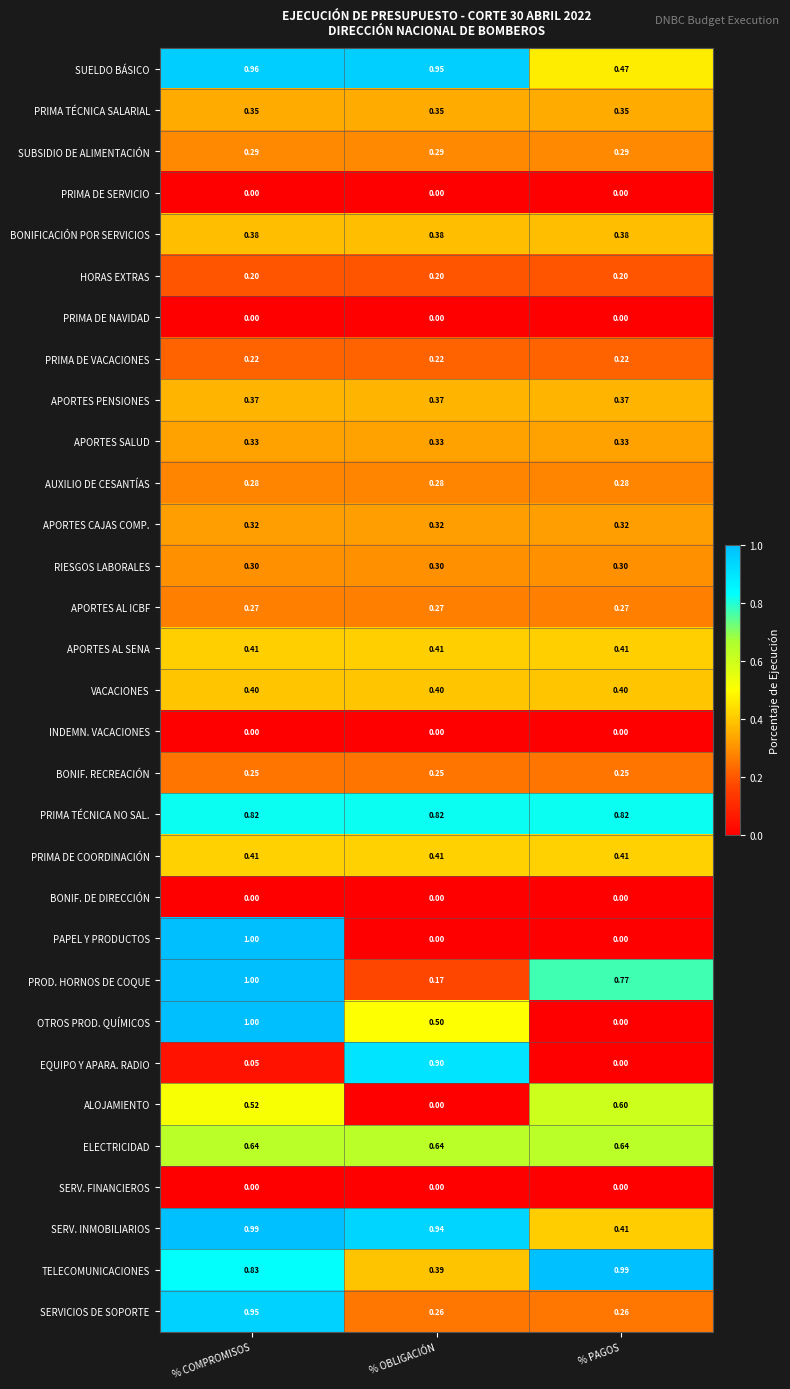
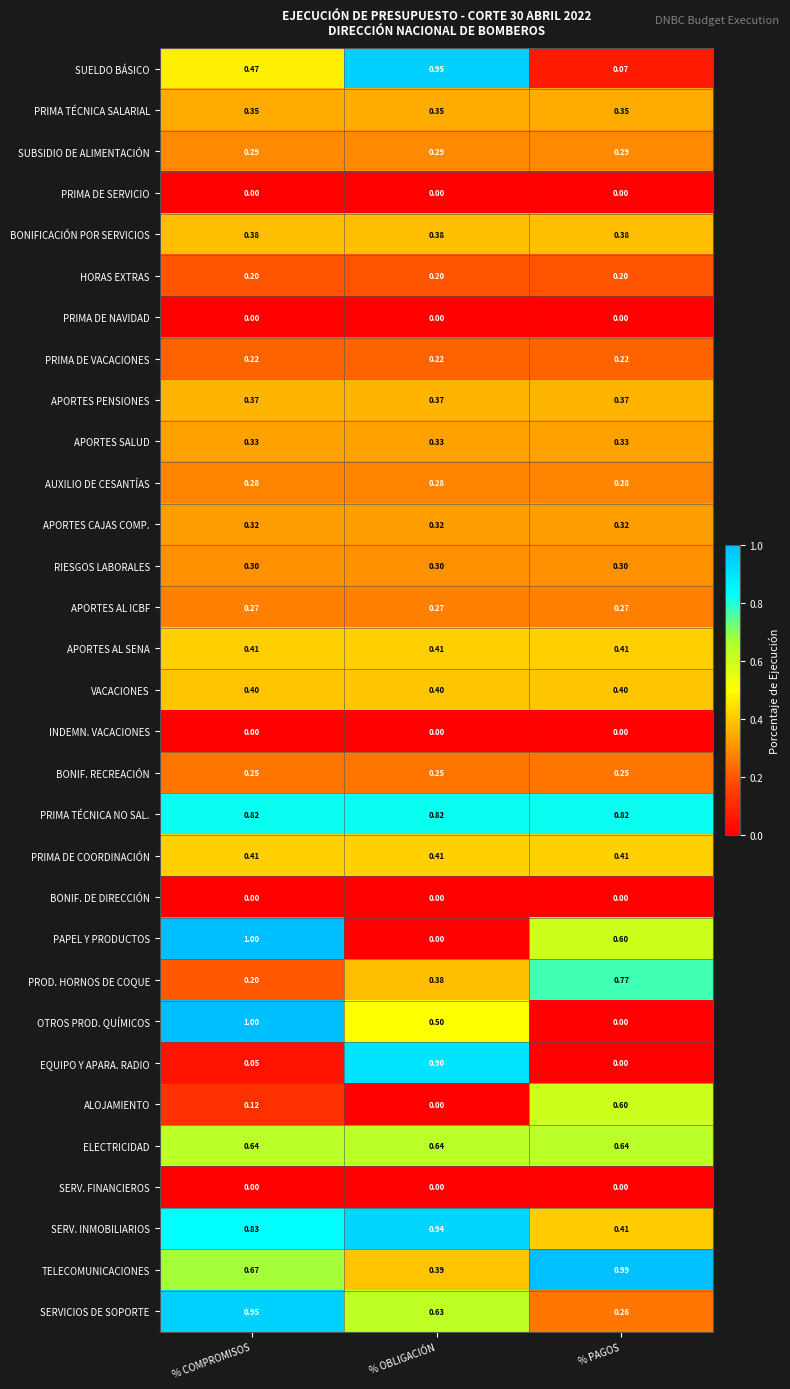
SUELDO BÁSICO, % COMPROMISOS: 0.96 -> 0.47
SUELDO BÁSICO, % PAGOS: 0.47 -> 0.07
PAPEL Y PRODUCTOS, % PAGOS: 0.00 -> 0.60
PROD. HORNOS DE COQUE, % COMPROMISOS: 1.00 -> 0.20
PROD. HORNOS DE COQUE, % OBLIGACIÓN: 0.17 -> 0.38
ALOJAMIENTO, % COMPROMISOS: 0.52 -> 0.12
SERV. INMOBILIARIOS, % COMPROMISOS: 0.99 -> 0.83
TELECOMUNICACIONES, % COMPROMISOS: 0.83 -> 0.67
SERVICIOS DE SOPORTE, % OBLIGACIÓN: 0.26 -> 0.63
